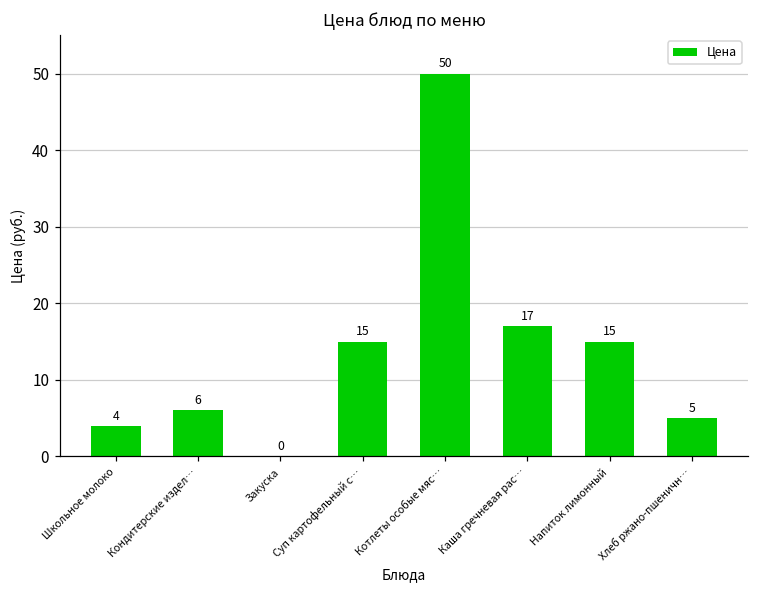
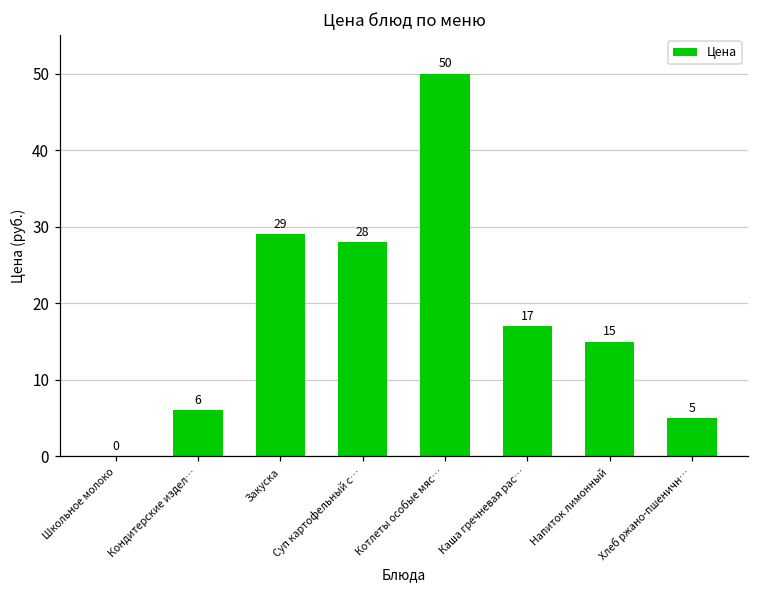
Школьное молоко: 4 -> 0
Закуска: 0 -> 29
Суп картофельный с…: 15 -> 28
